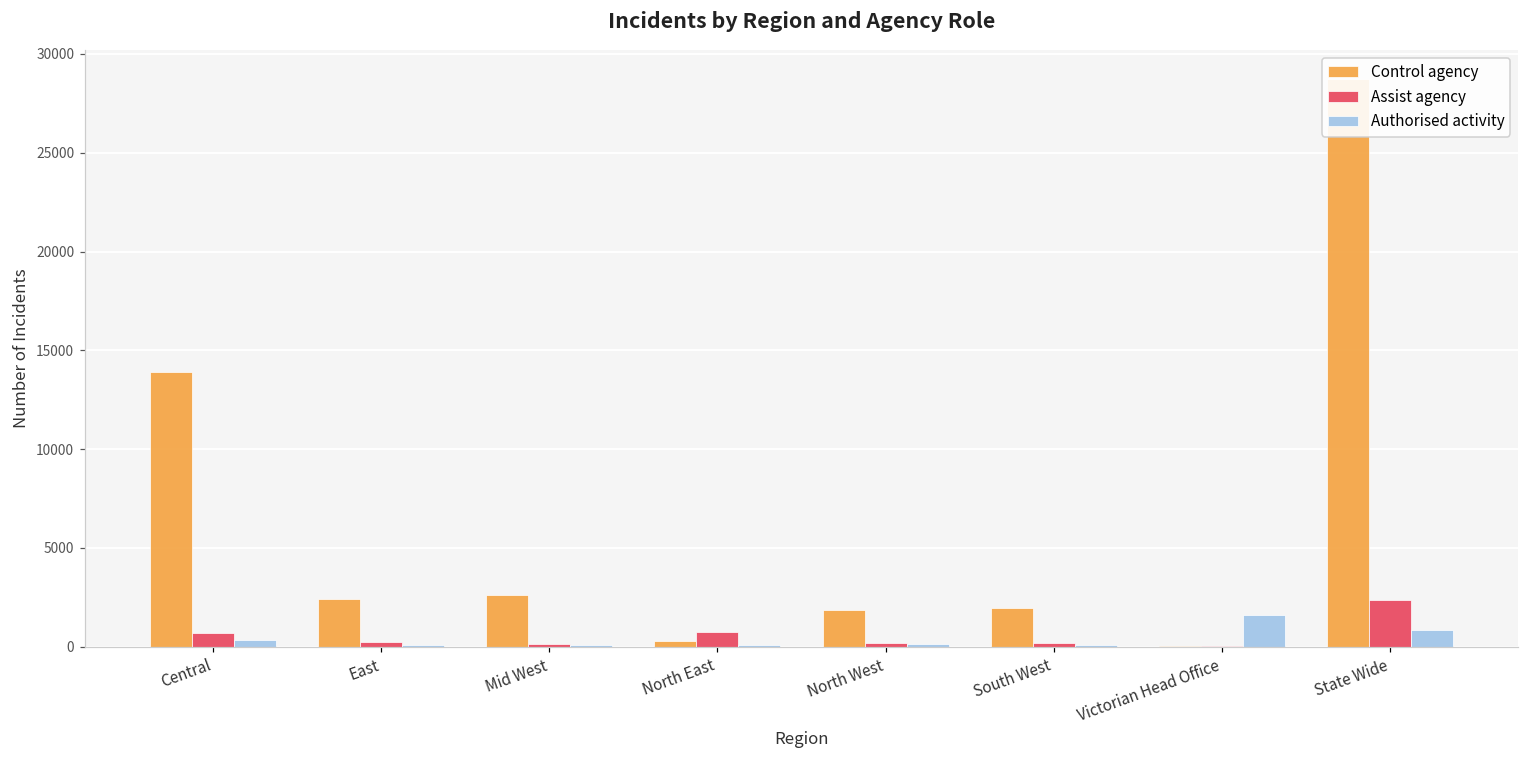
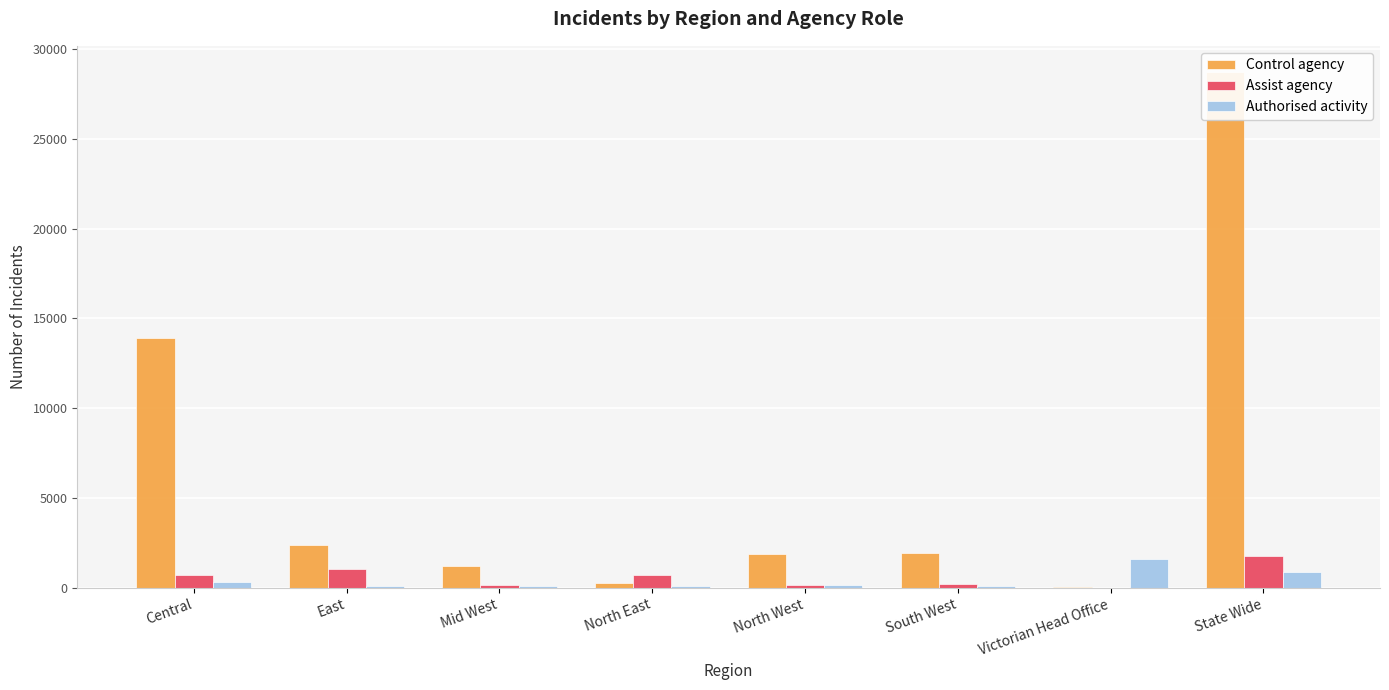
Assist agency, East: 200 -> 1000
Control agency, Mid West: 2600 -> 1200
Assist agency, State Wide: 2400 -> 1800
